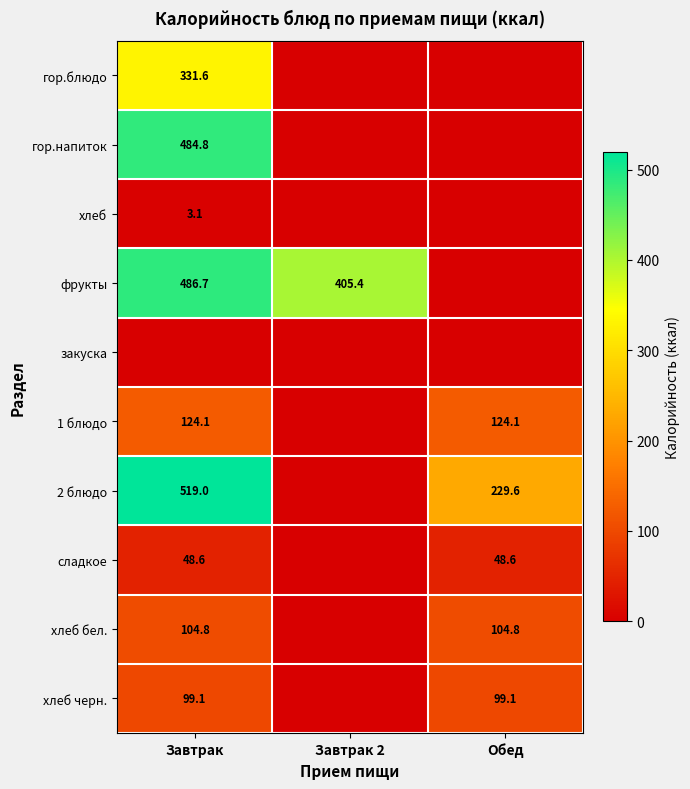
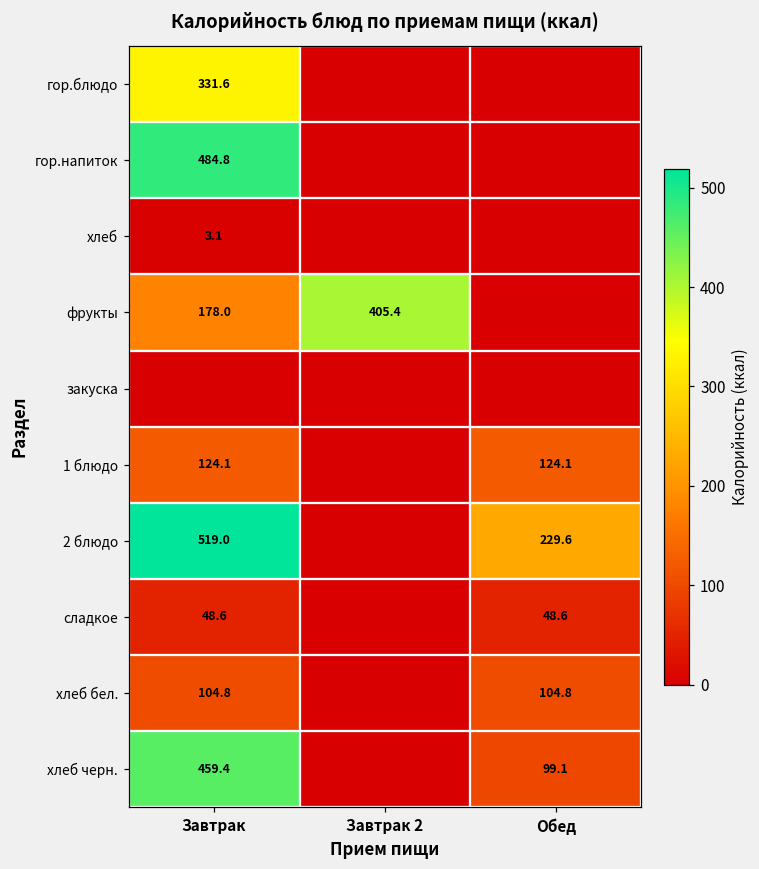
фрукты, Завтрак: 486.7 -> 178.0
хлеб черн., Завтрак: 99.1 -> 459.4
